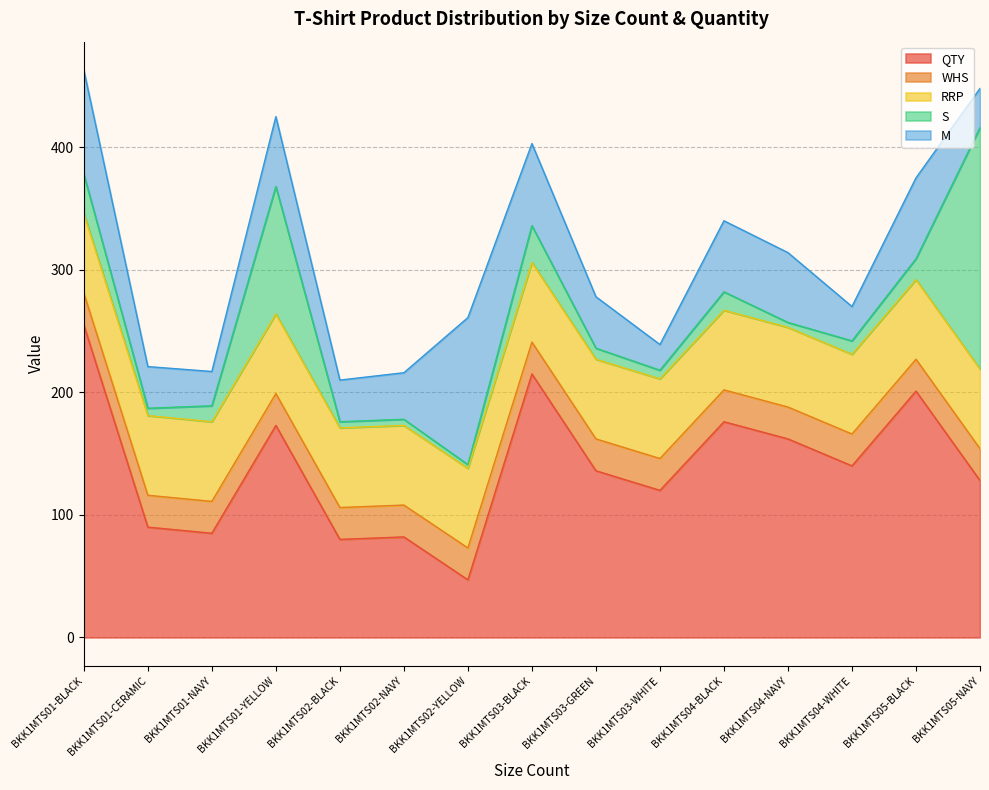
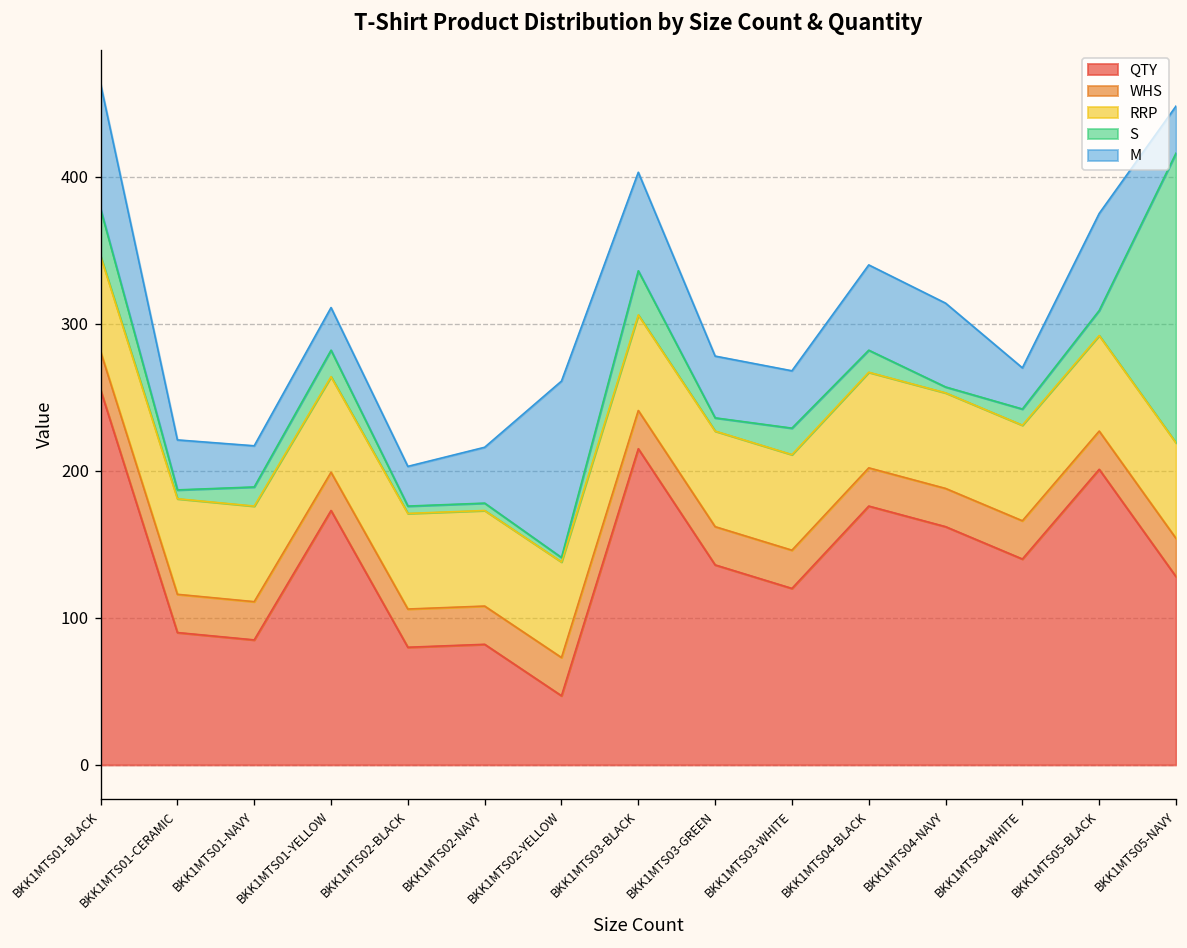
S, BKK1MTS01-YELLOW: 104 -> 18
M, BKK1MTS01-YELLOW: 57 -> 29
M, BKK1MTS02-BLACK: 34 -> 27
S, BKK1MTS03-WHITE: 7 -> 18
M, BKK1MTS03-WHITE: 21 -> 39
